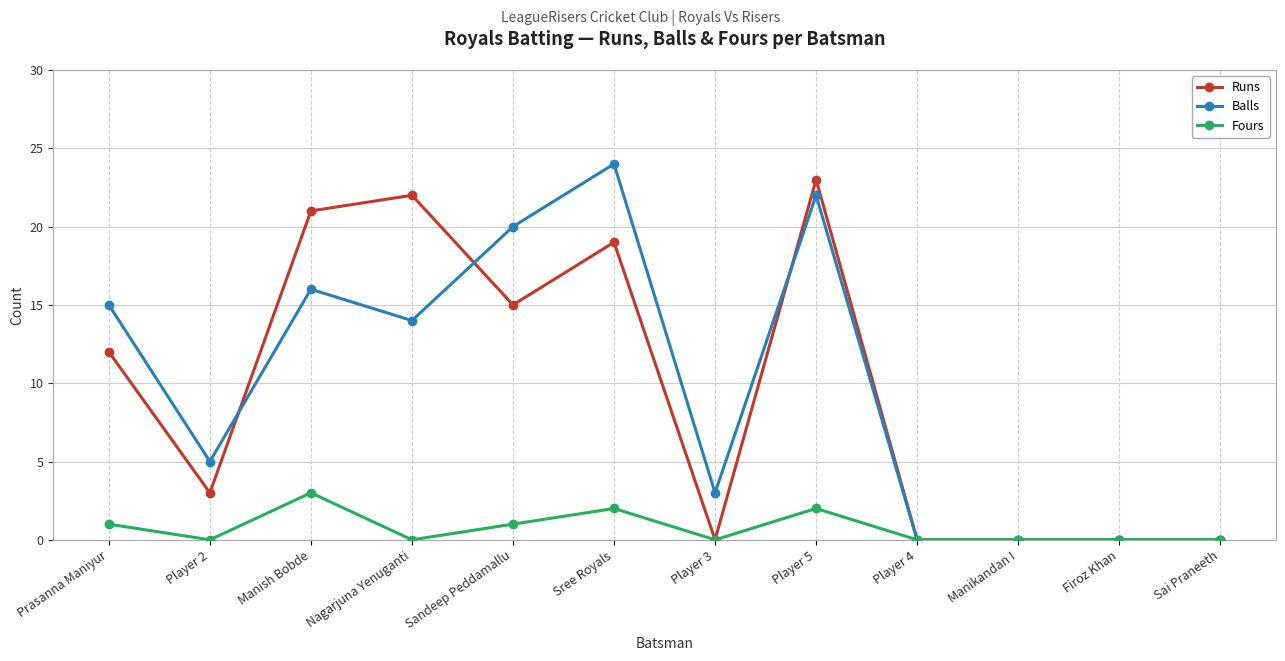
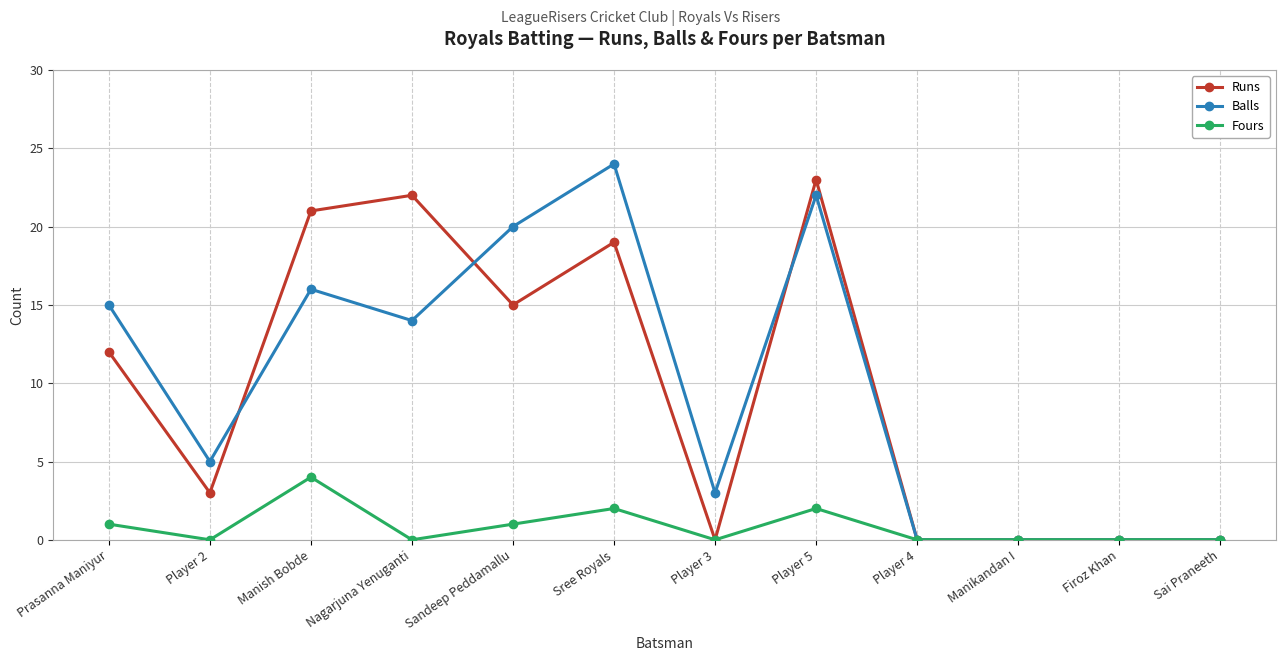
Fours, Manish Bobde: 3 -> 4
